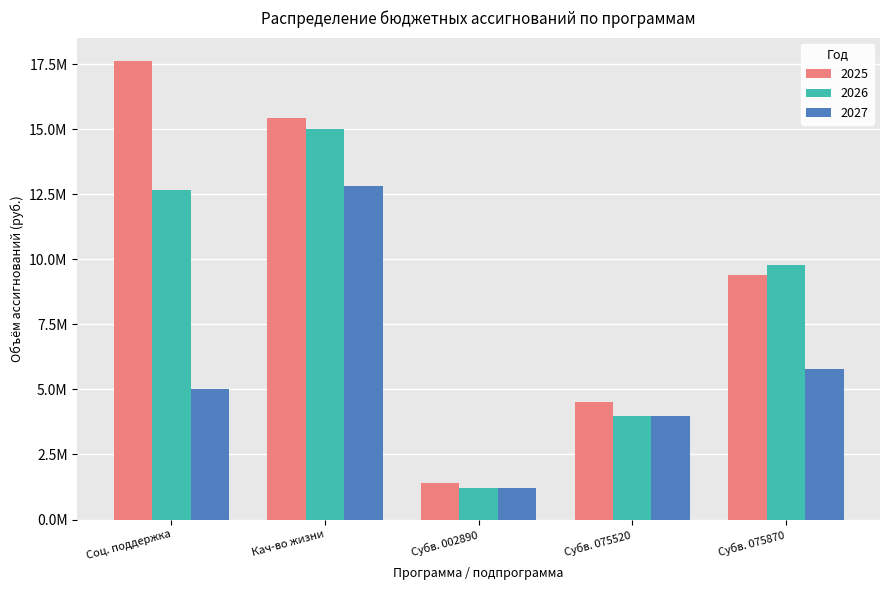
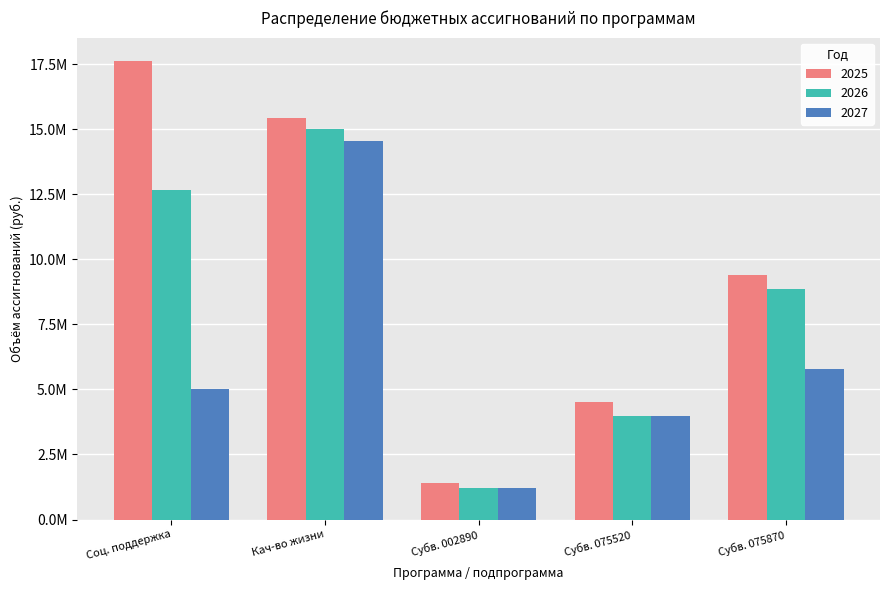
2027, Кач-во жизни: 12800000 -> 14600000
2026, Субв. 075870: 9800000 -> 8900000
